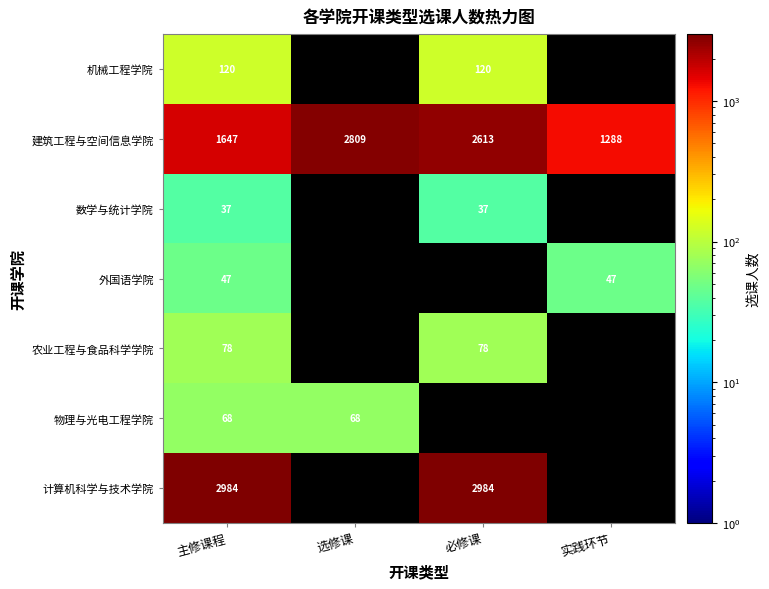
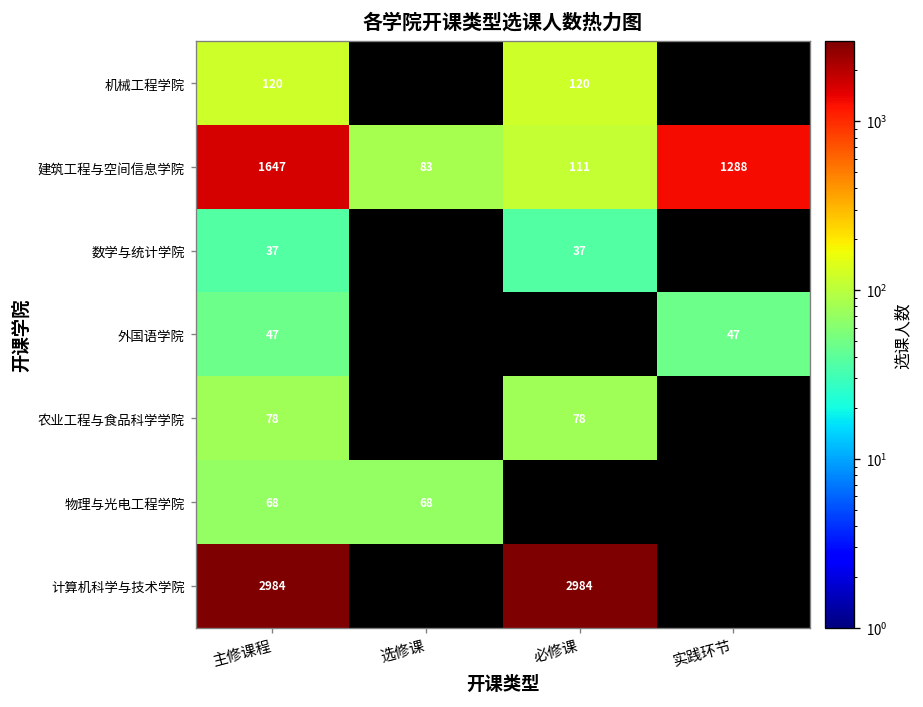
建筑工程与空间信息学院, 选修课: 2809 -> 83
建筑工程与空间信息学院, 必修课: 2613 -> 111
